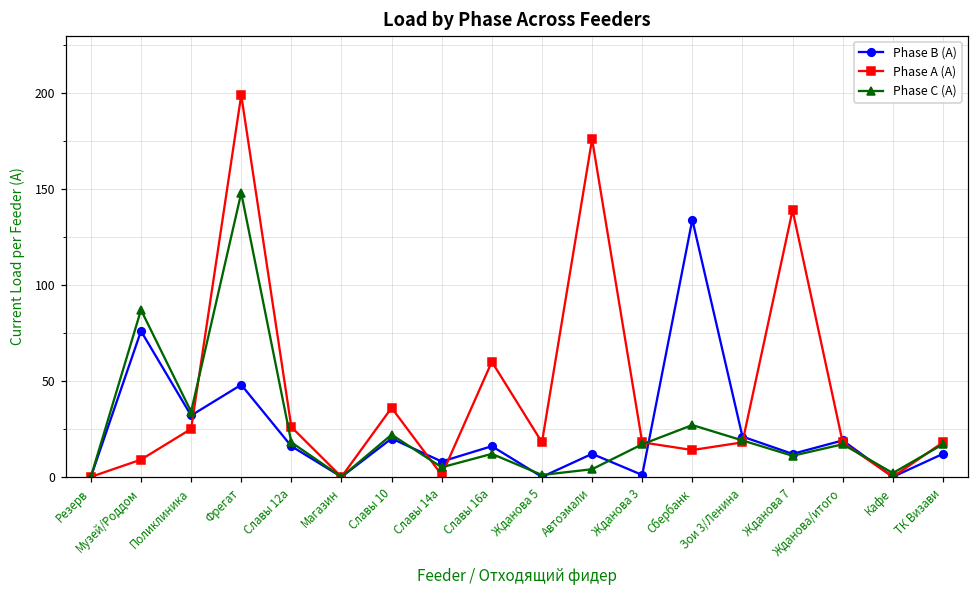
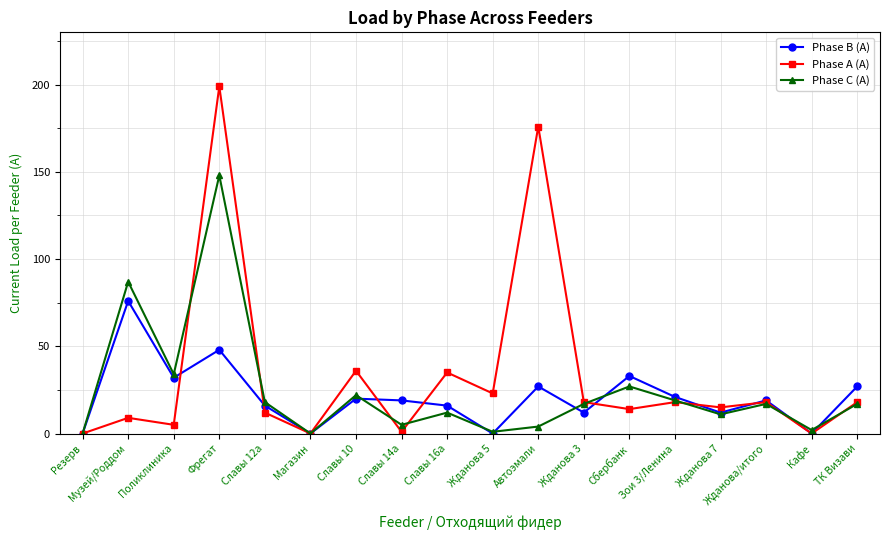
Phase A (А), Поликлиника: 25 -> 5
Phase A (А), Славы 12а: 26 -> 12
Phase B (А), Славы 14а: 8 -> 19
Phase A (А), Славы 16а: 60 -> 35
Phase A (А), Жданова 5: 18 -> 23
Phase B (А), Автоэмали: 12 -> 27
Phase B (А), Жданова 3: 1 -> 12
Phase B (А), Сбербанк: 134 -> 33
Phase A (А), Жданова 7: 139 -> 15
Phase B (А), ТК Визави: 12 -> 27
